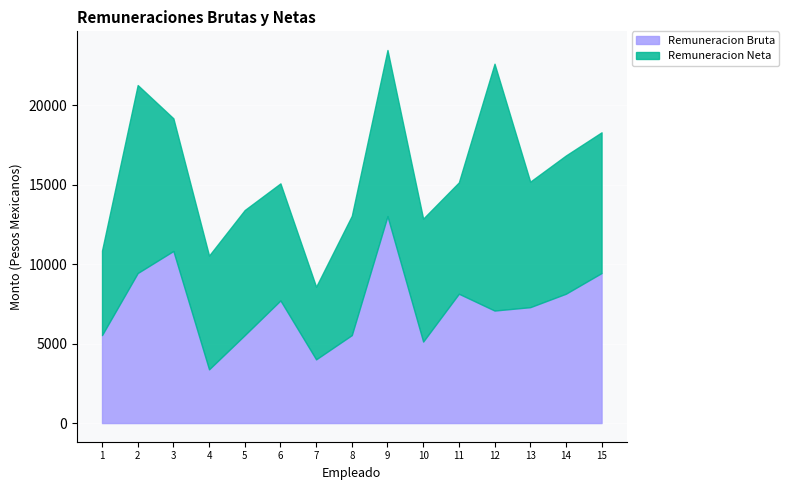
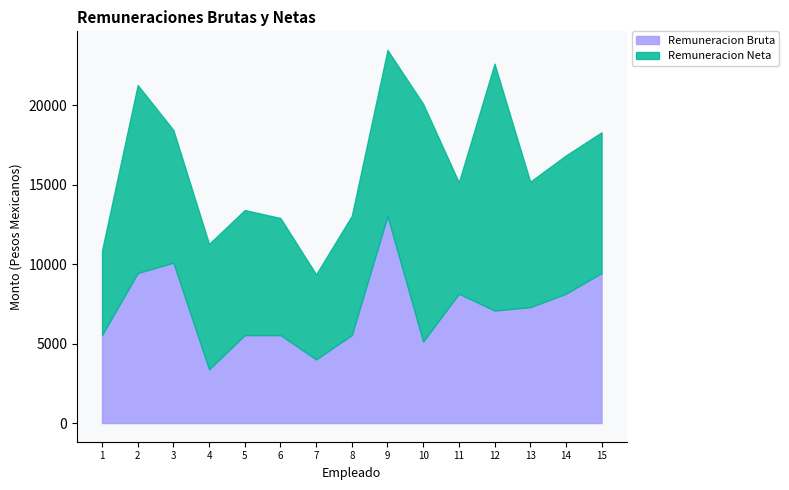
Remuneracion Bruta, 3: 10800 -> 10100
Remuneracion Neta, 4: 7200 -> 7900
Remuneracion Bruta, 6: 7700 -> 5500
Remuneracion Neta, 7: 4600 -> 5300
Remuneracion Neta, 10: 7700 -> 15000
